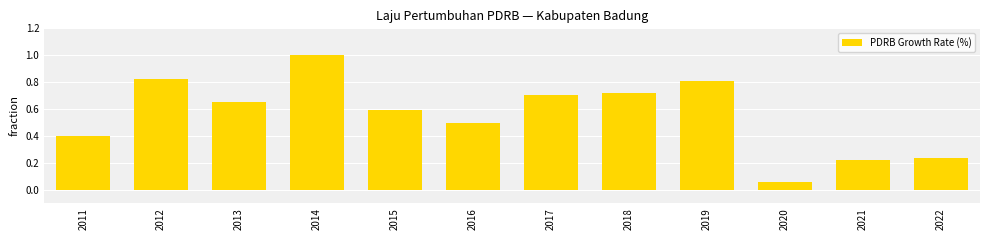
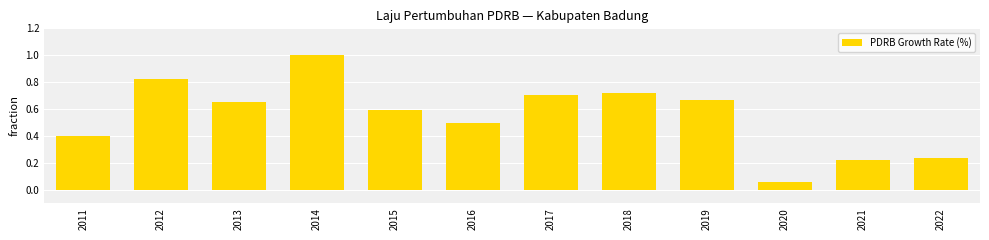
2019: 0.81 -> 0.67
